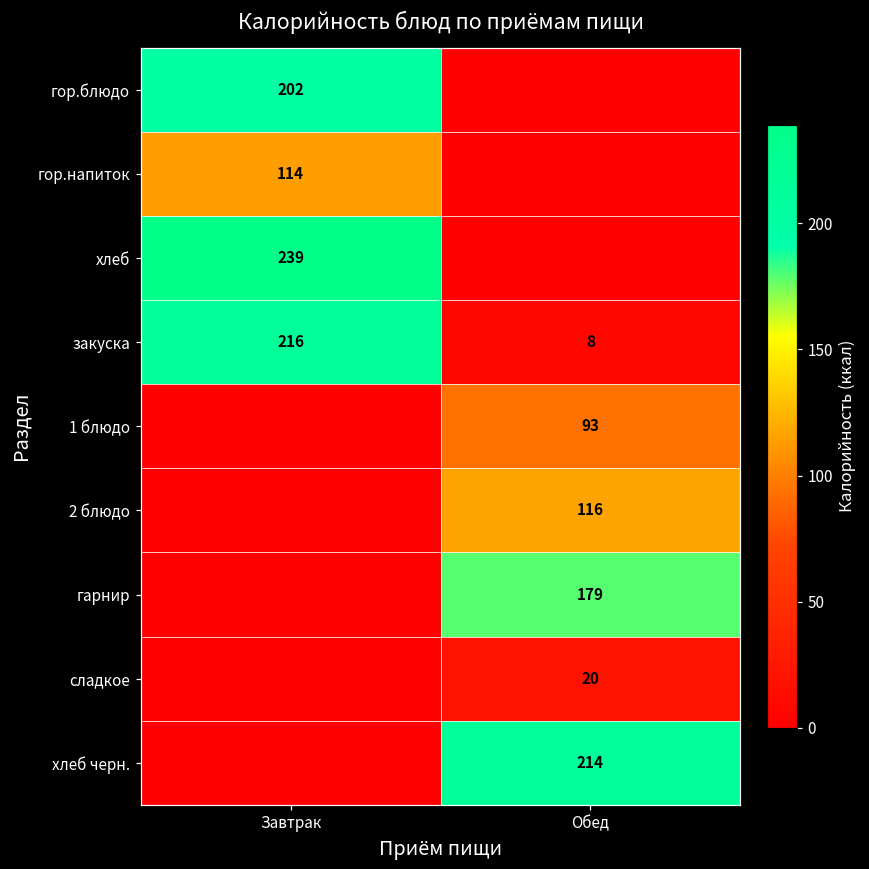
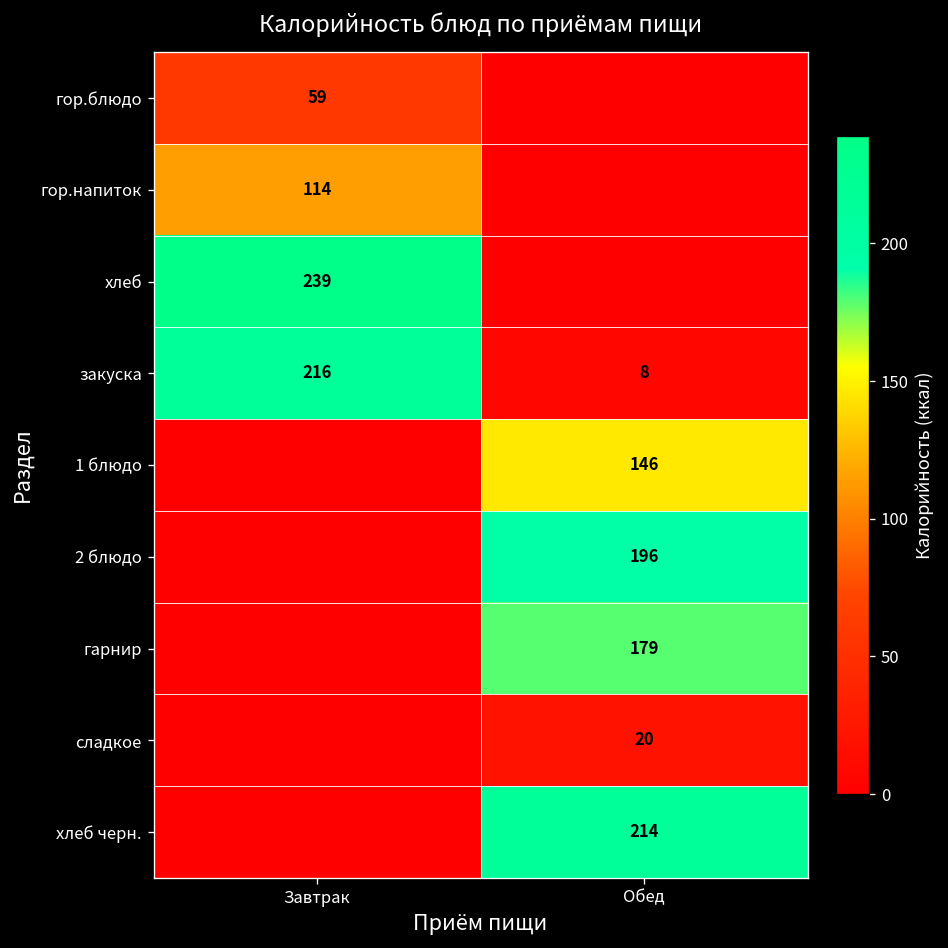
гор.блюдо, Завтрак: 202 -> 59
1 блюдо, Обед: 93 -> 146
2 блюдо, Обед: 116 -> 196
